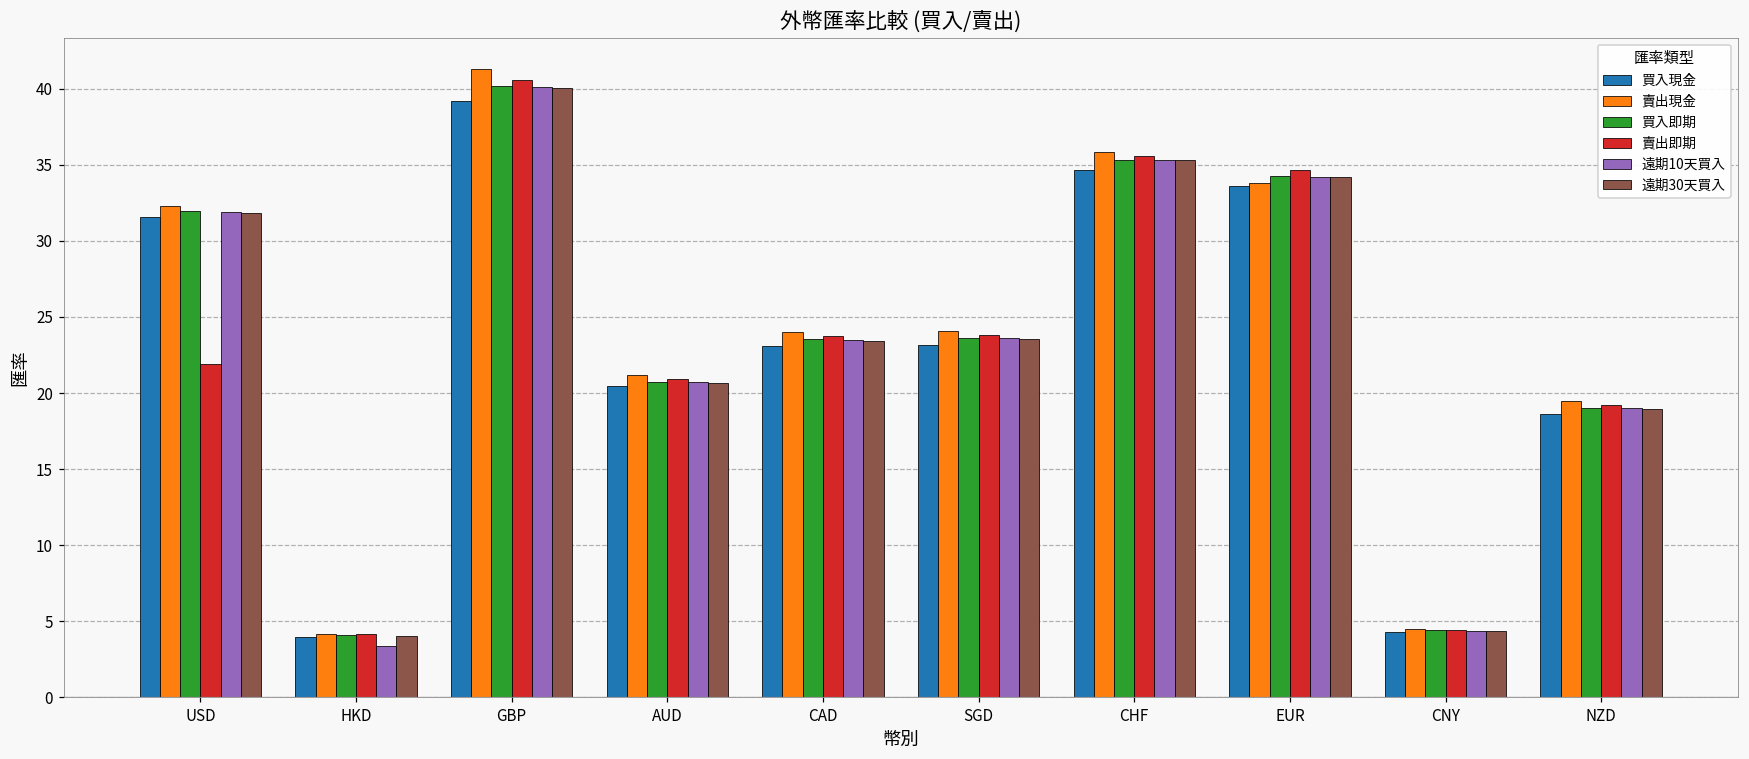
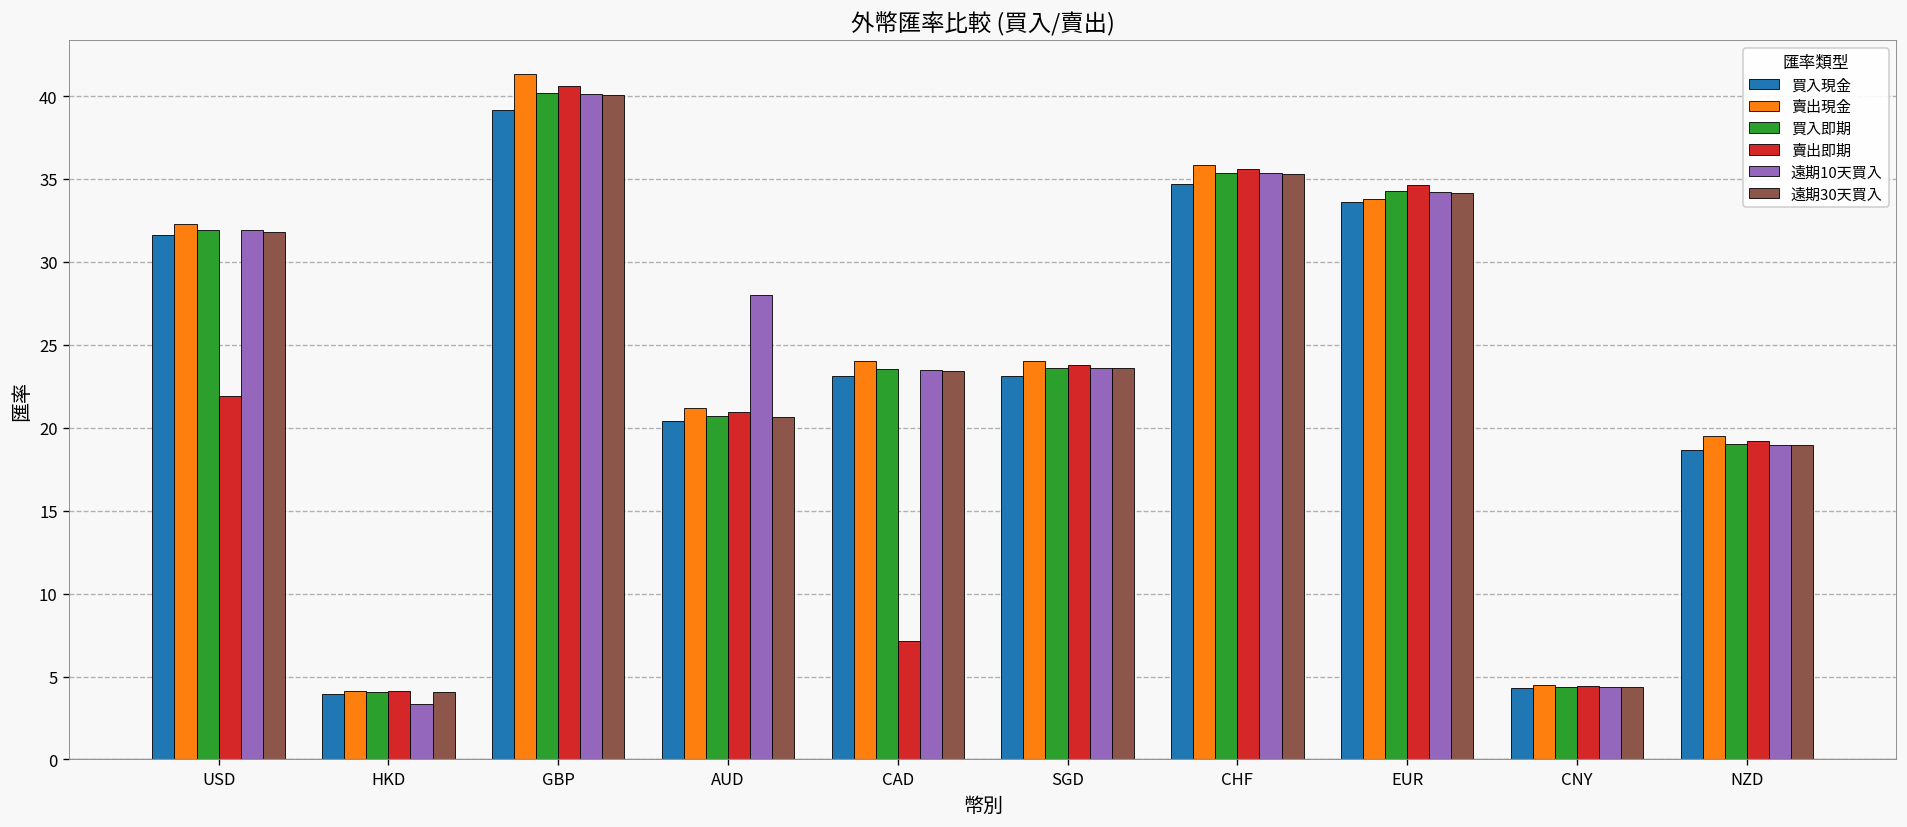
遠期10天買入, AUD: 20.7 -> 28.0
賣出即期, CAD: 23.7 -> 7.2
